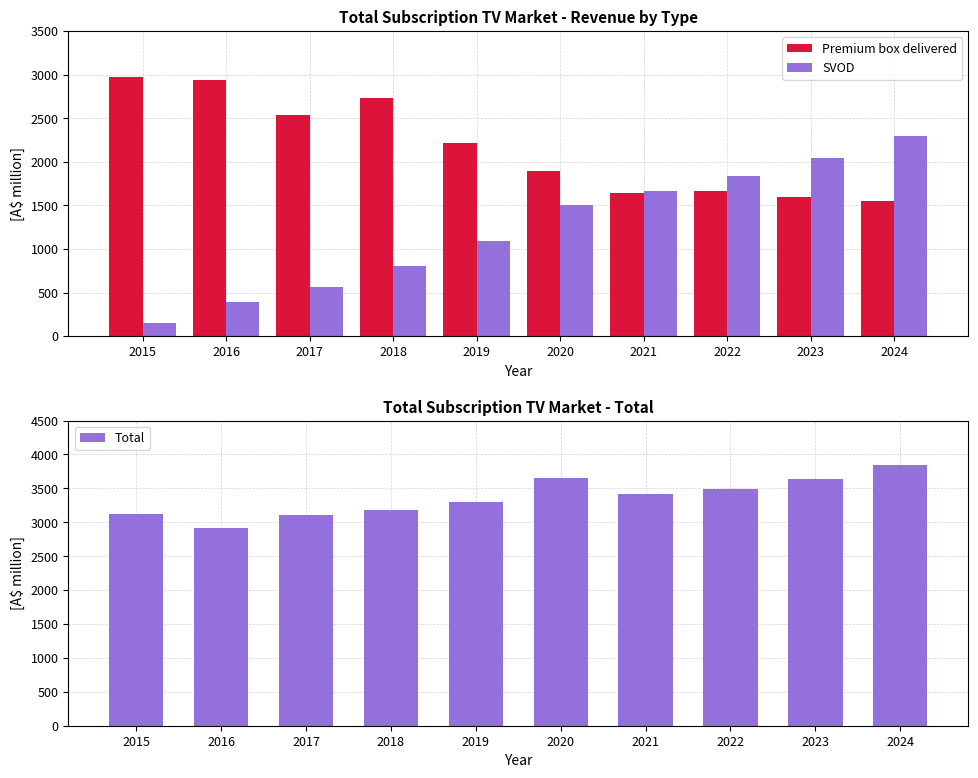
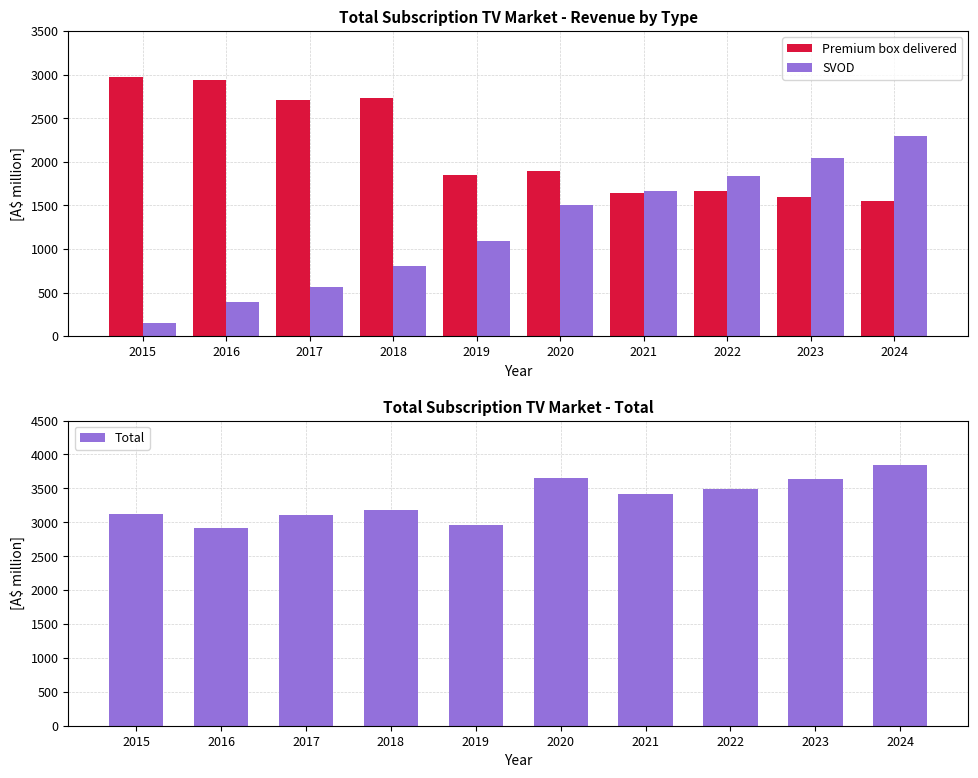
Total Subscription TV Market - Revenue by Type, Premium box delivered, 2017: 2500 -> 2700
Total Subscription TV Market - Revenue by Type, Premium box delivered, 2019: 2200 -> 1800
Total Subscription TV Market - Total, 2019: 3300 -> 3000
